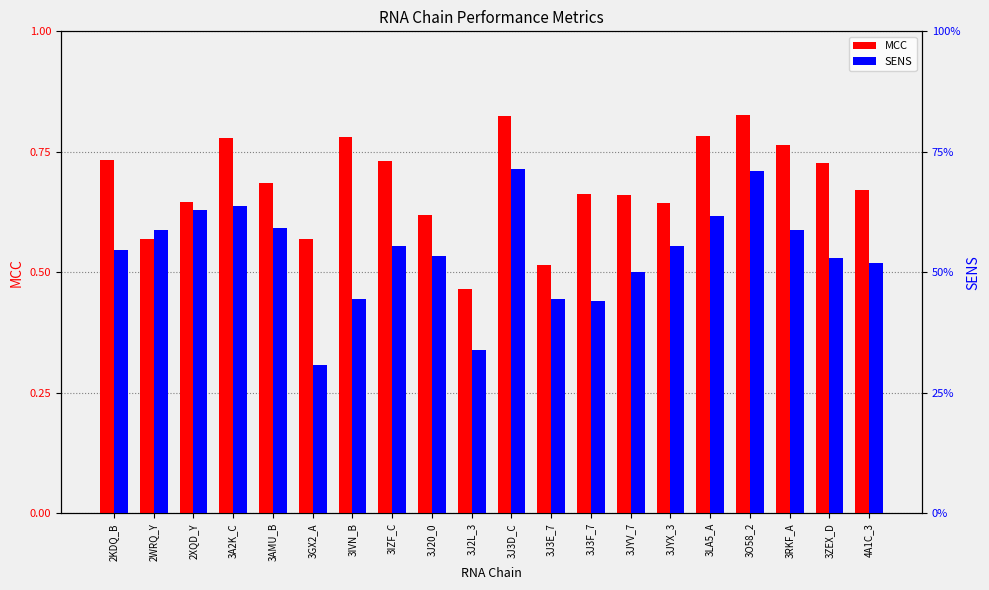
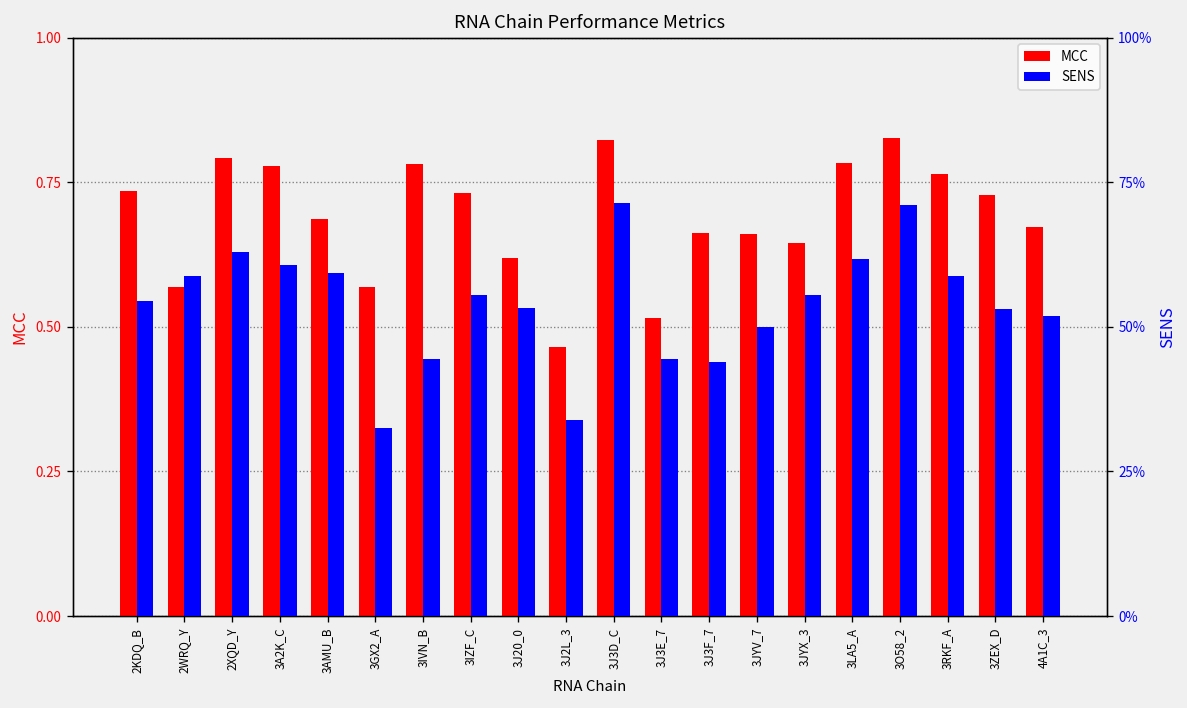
MCC, 2XQD_Y: 0.65 -> 0.79
SENS, 3A2K_C: 64% -> 61%
SENS, 3GX2_A: 31% -> 33%
